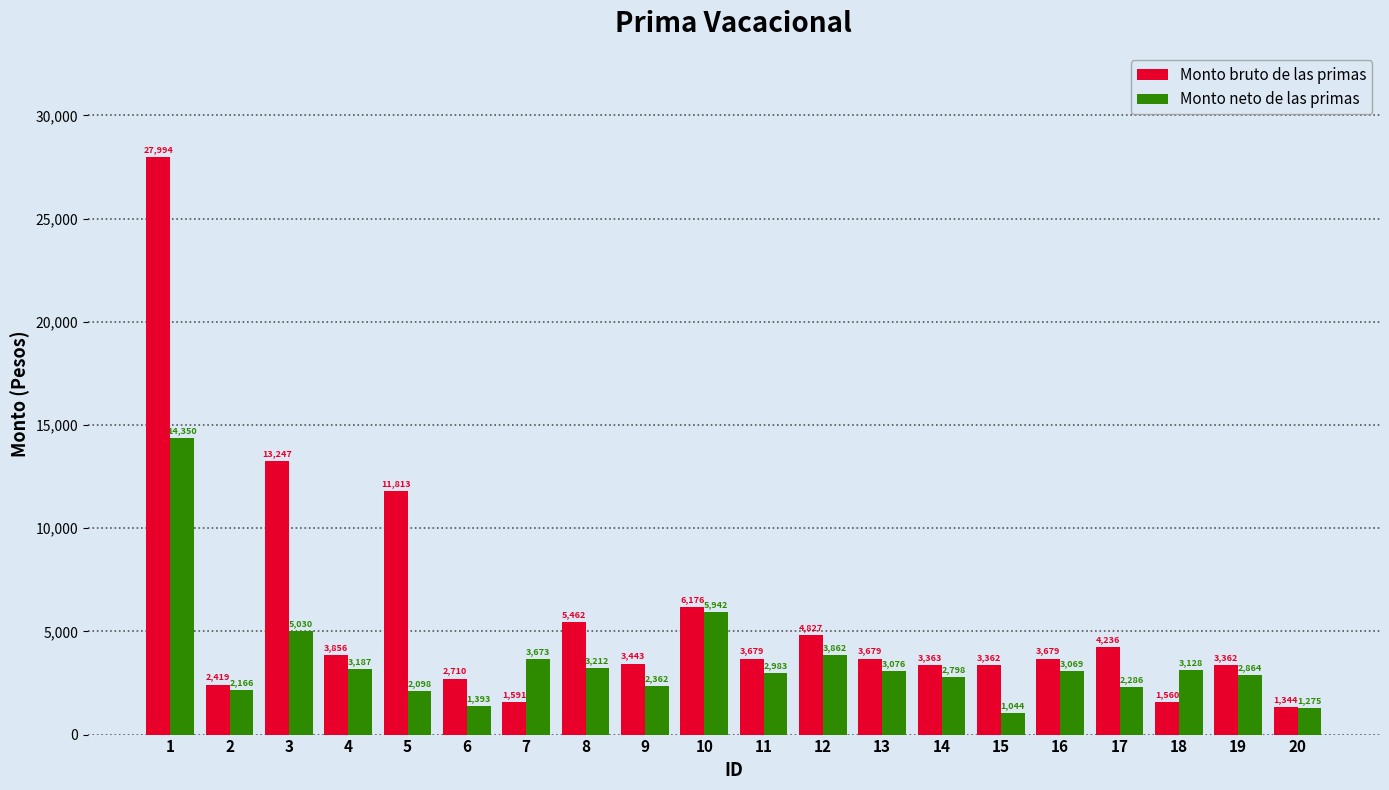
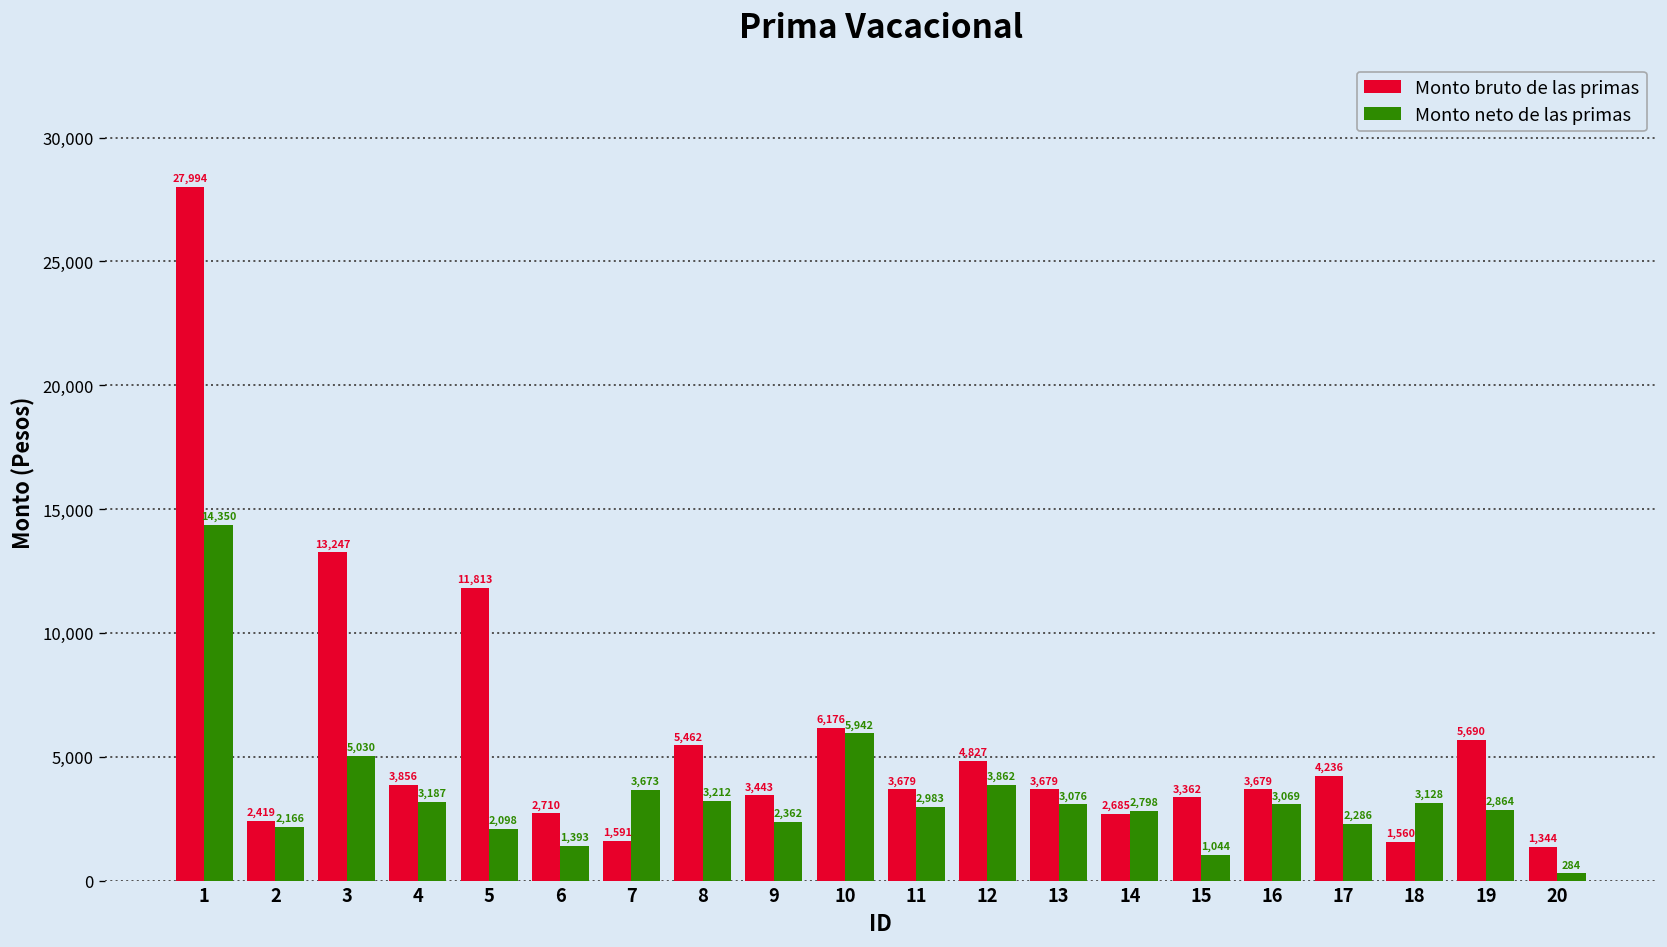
Monto bruto de las primas, 14: 3,363 -> 2,685
Monto bruto de las primas, 19: 3,362 -> 5,690
Monto neto de las primas, 20: 1,275 -> 284
